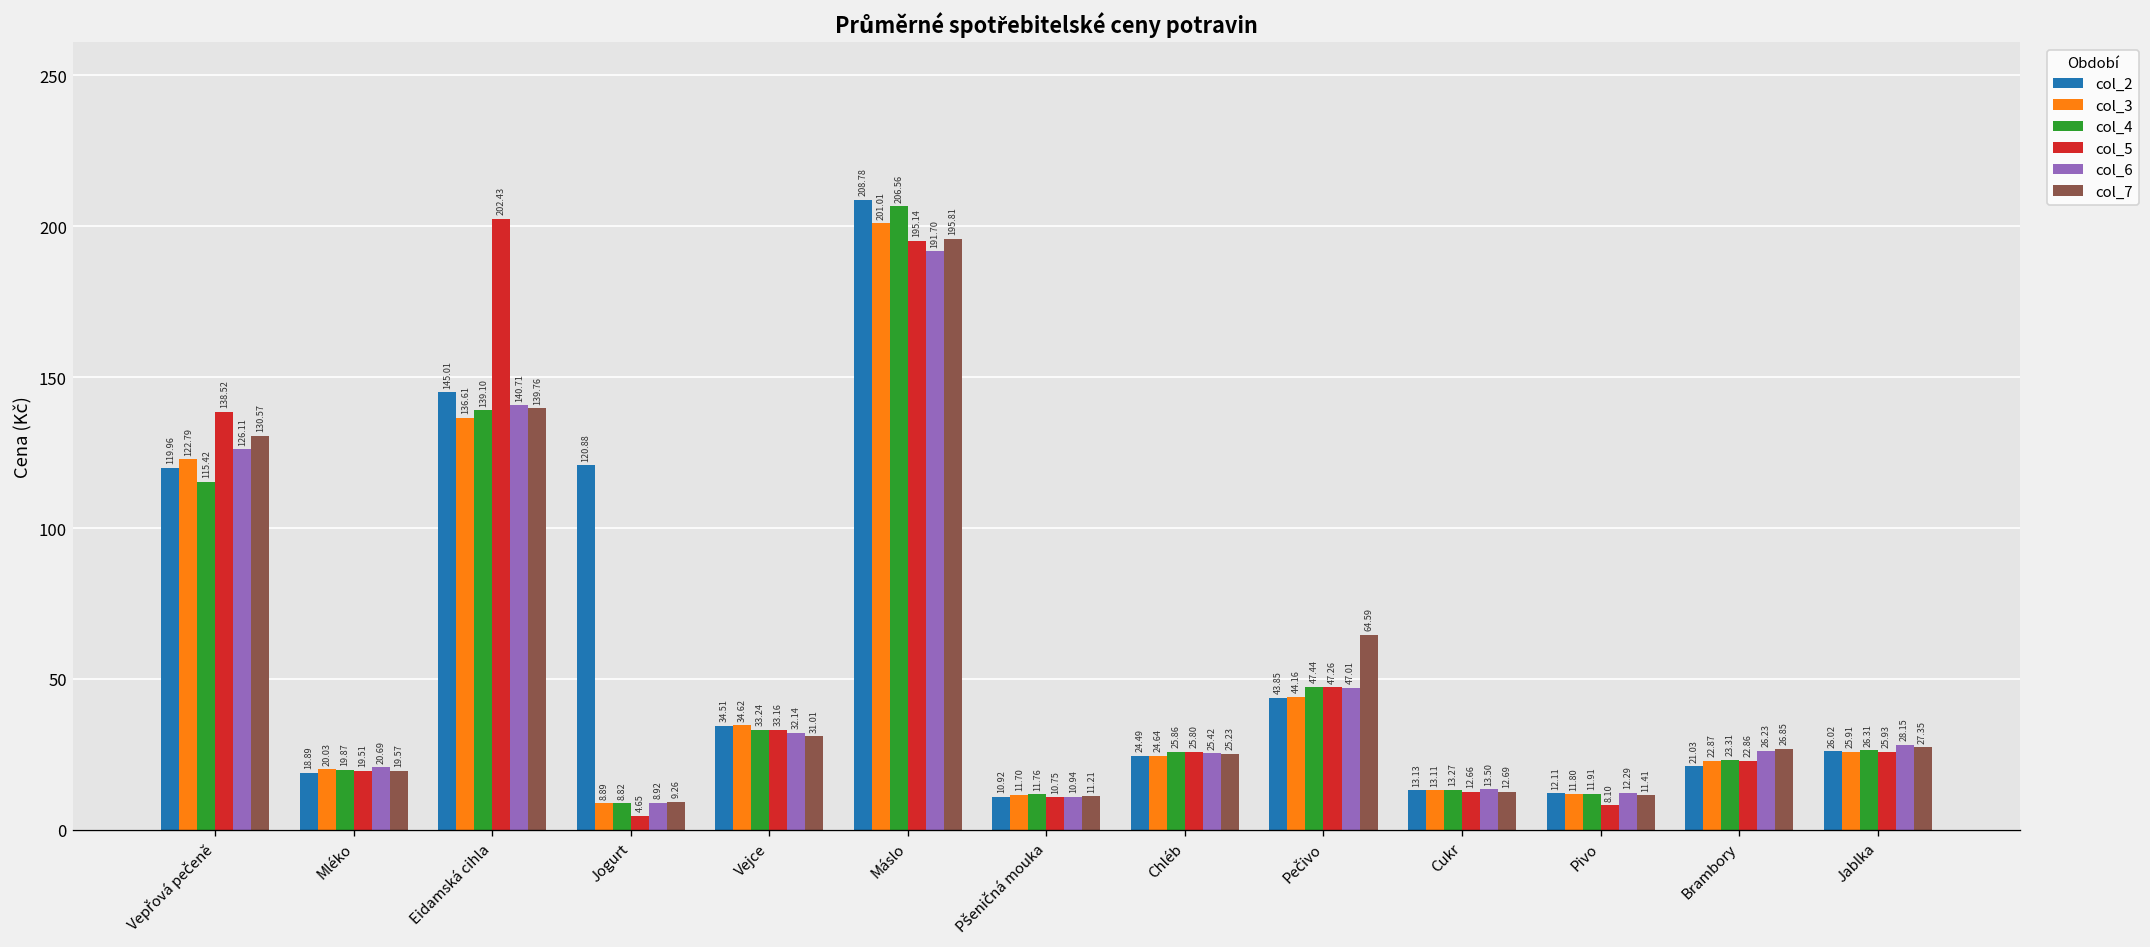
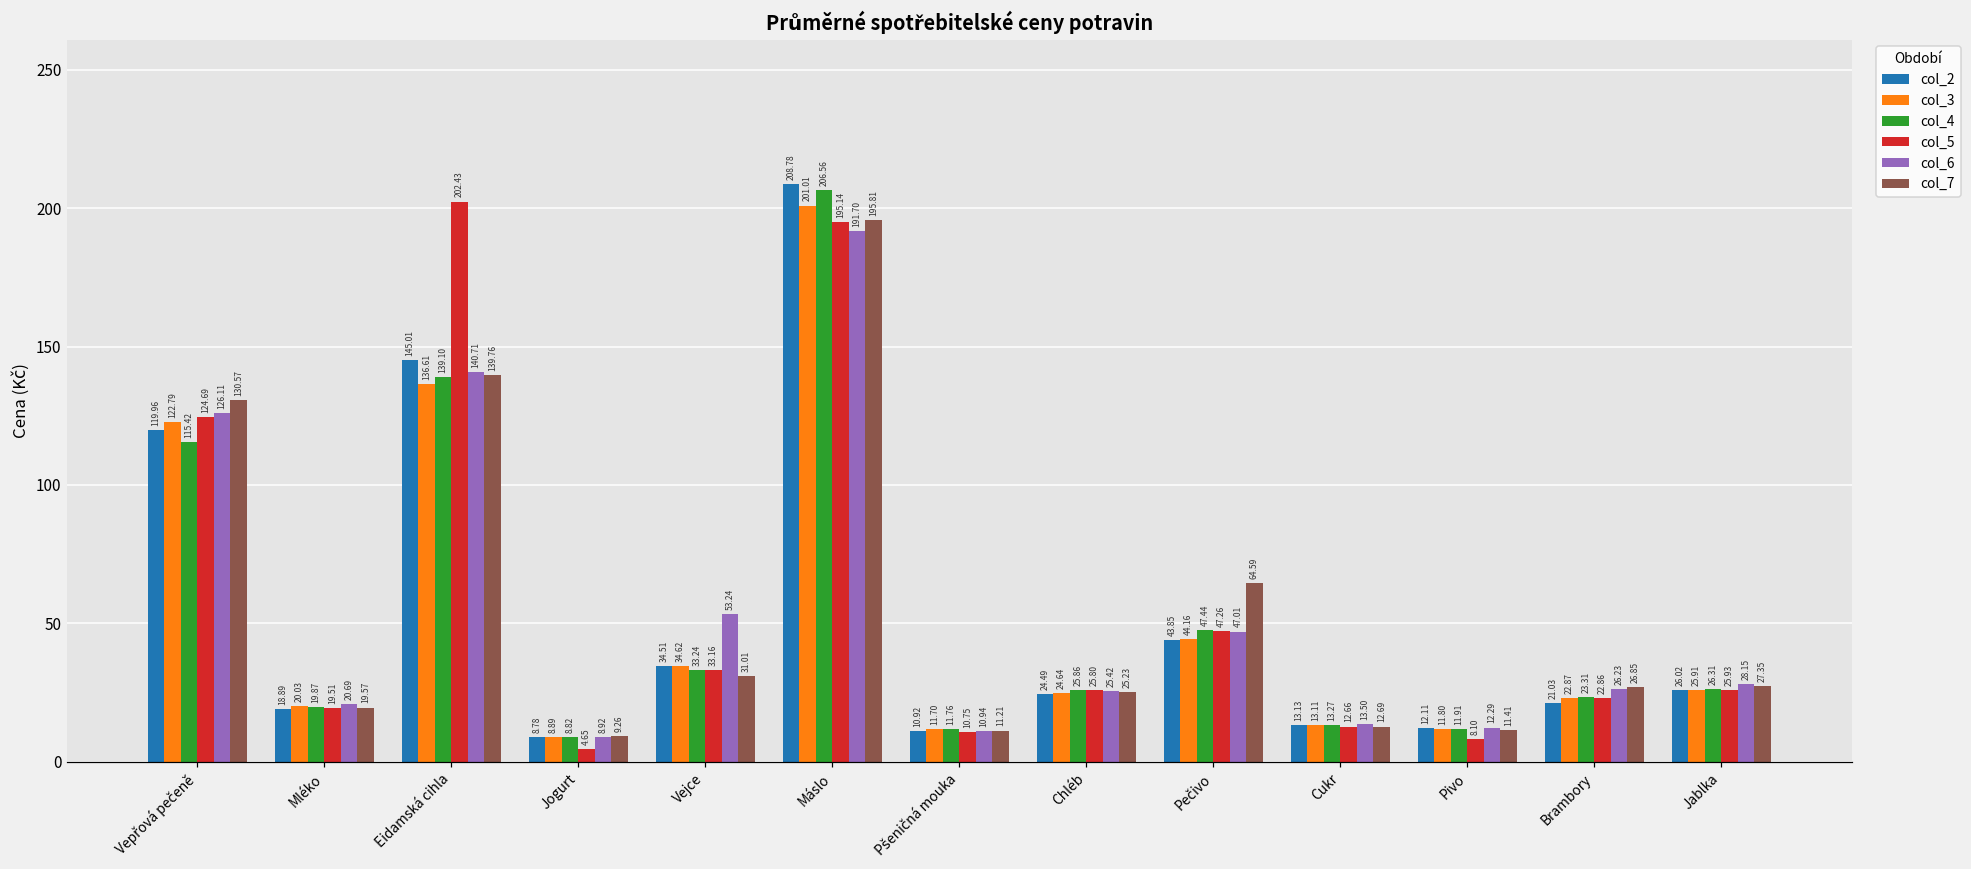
col_5, Vepřová pečeně: 138.52 -> 124.69
col_2, Jogurt: 120.88 -> 8.78
col_6, Vejce: 32.14 -> 53.24
